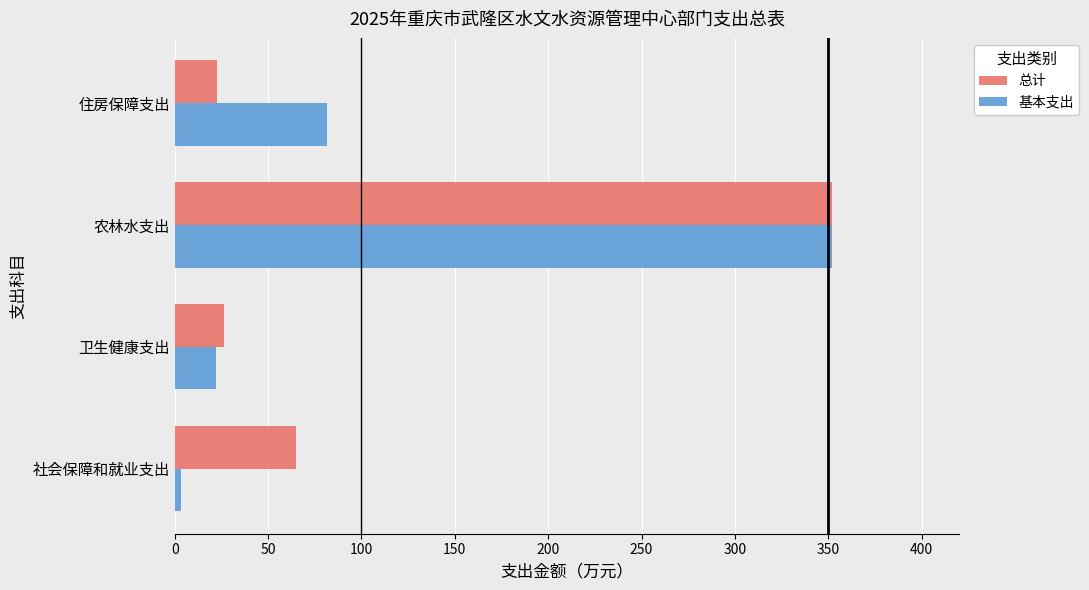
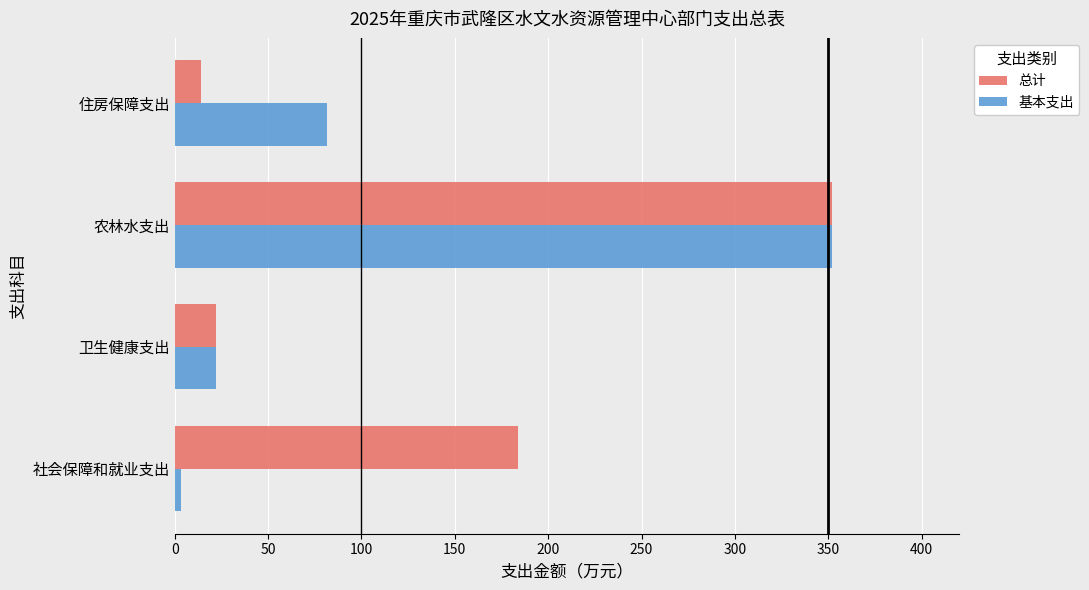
总计, 住房保障支出: 22 -> 14
总计, 卫生健康支出: 27 -> 22
总计, 社会保障和就业支出: 65 -> 184
